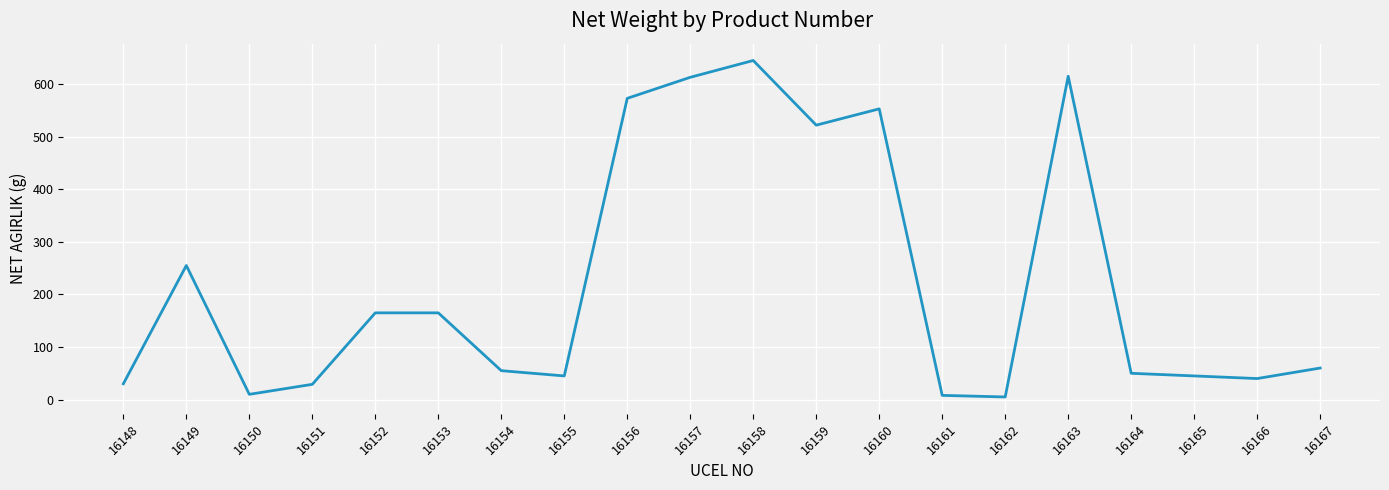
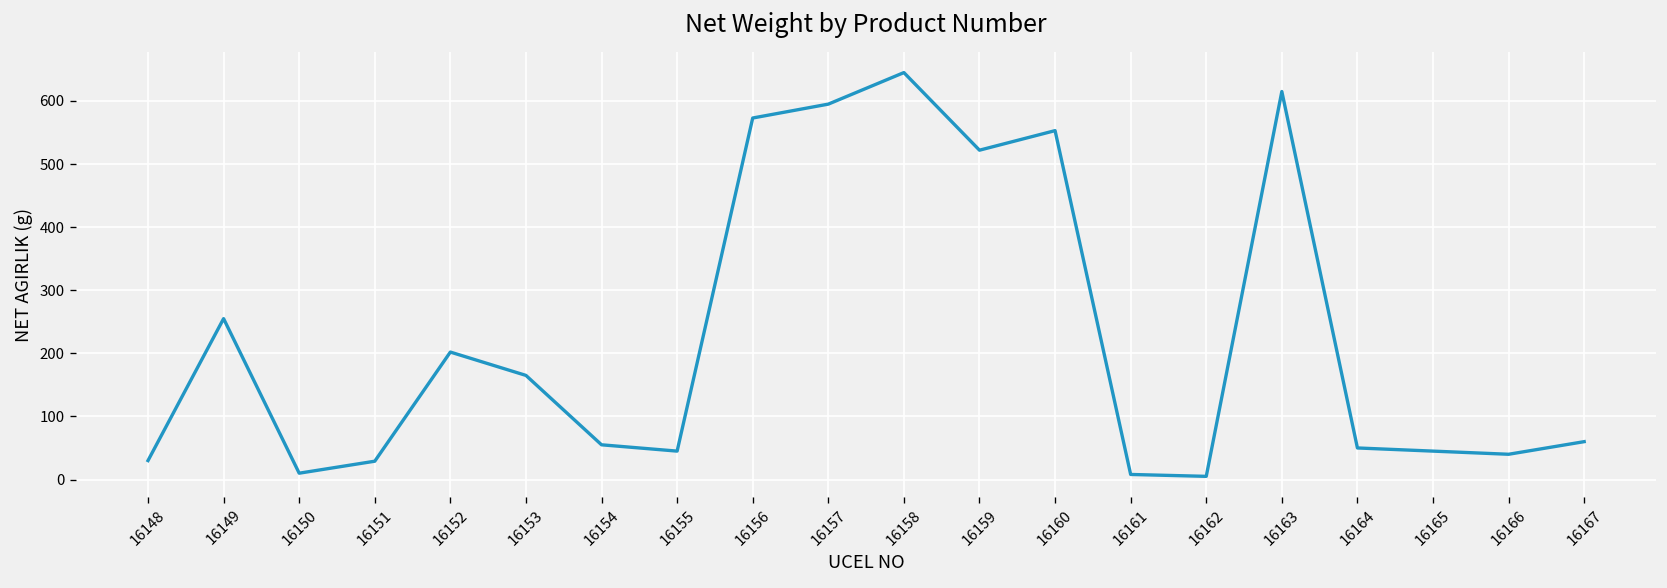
16152: 170 -> 200
16157: 610 -> 600
